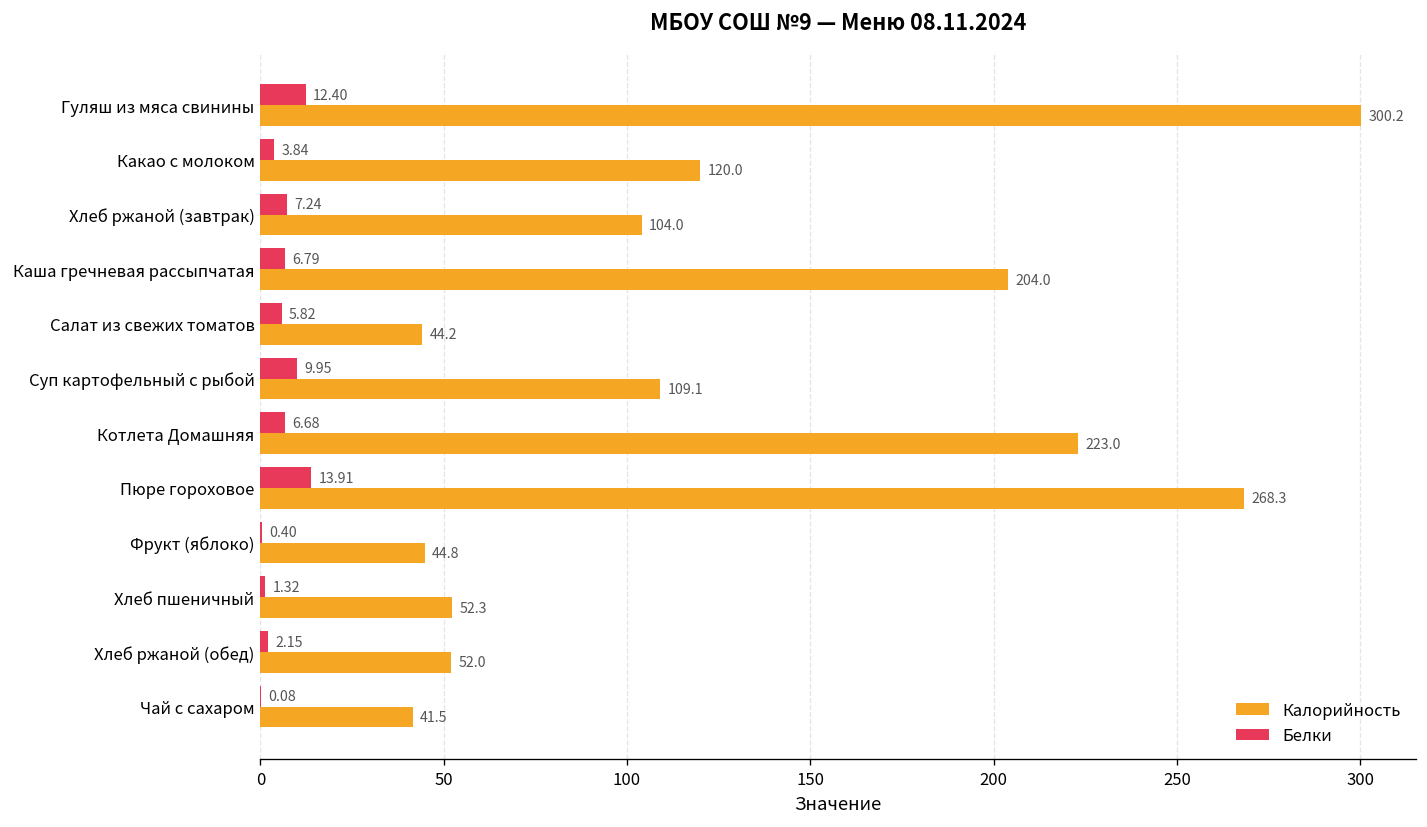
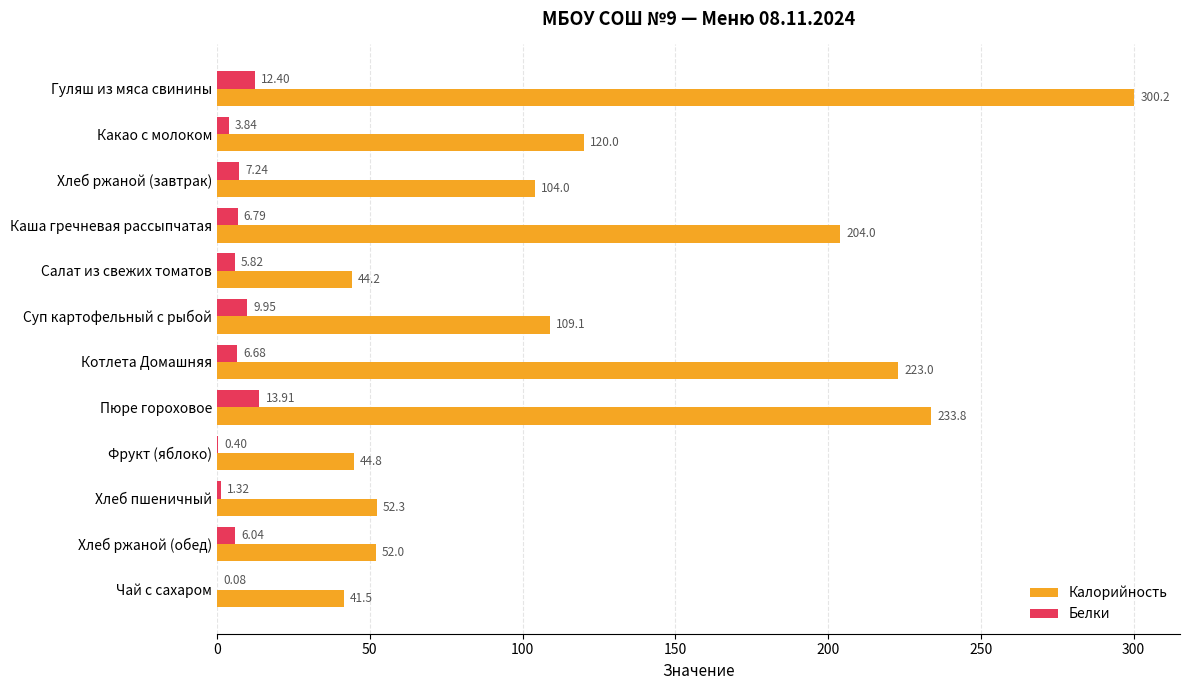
Калорийность, Пюре гороховое: 268.3 -> 233.8
Белки, Хлеб ржаной (обед): 2.15 -> 6.04
